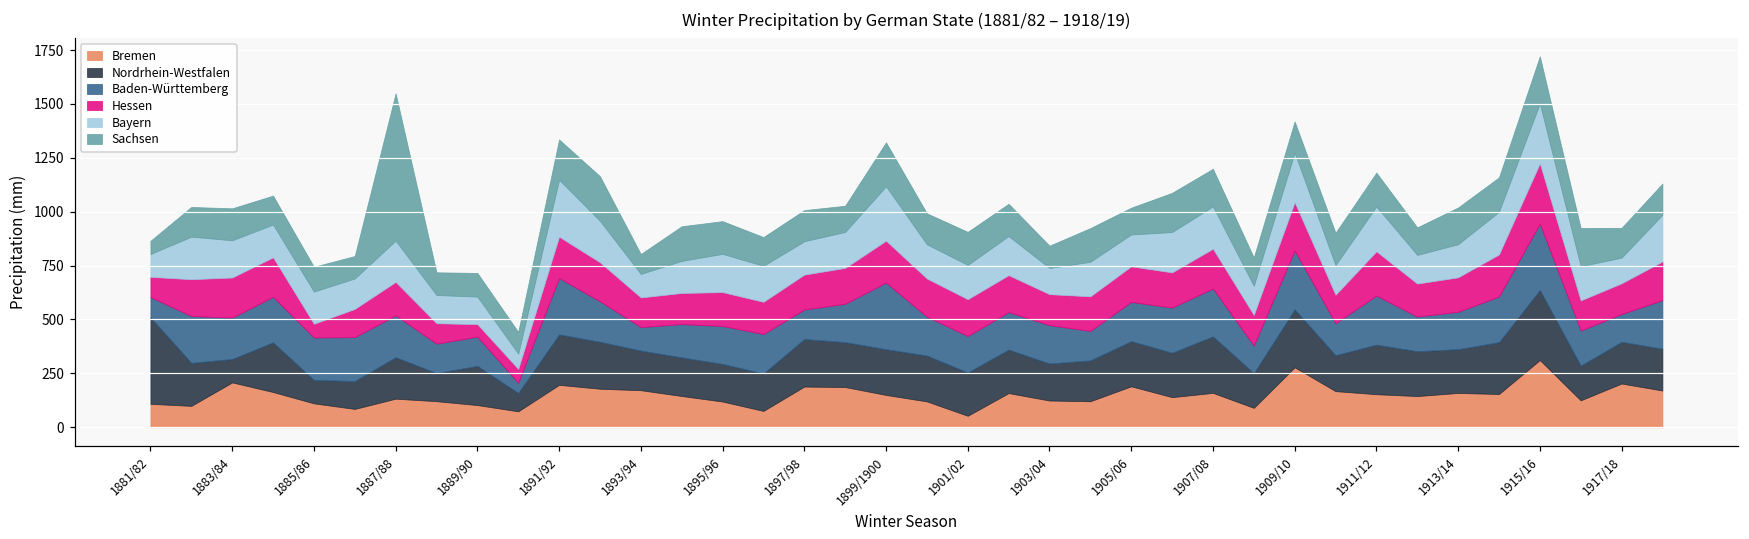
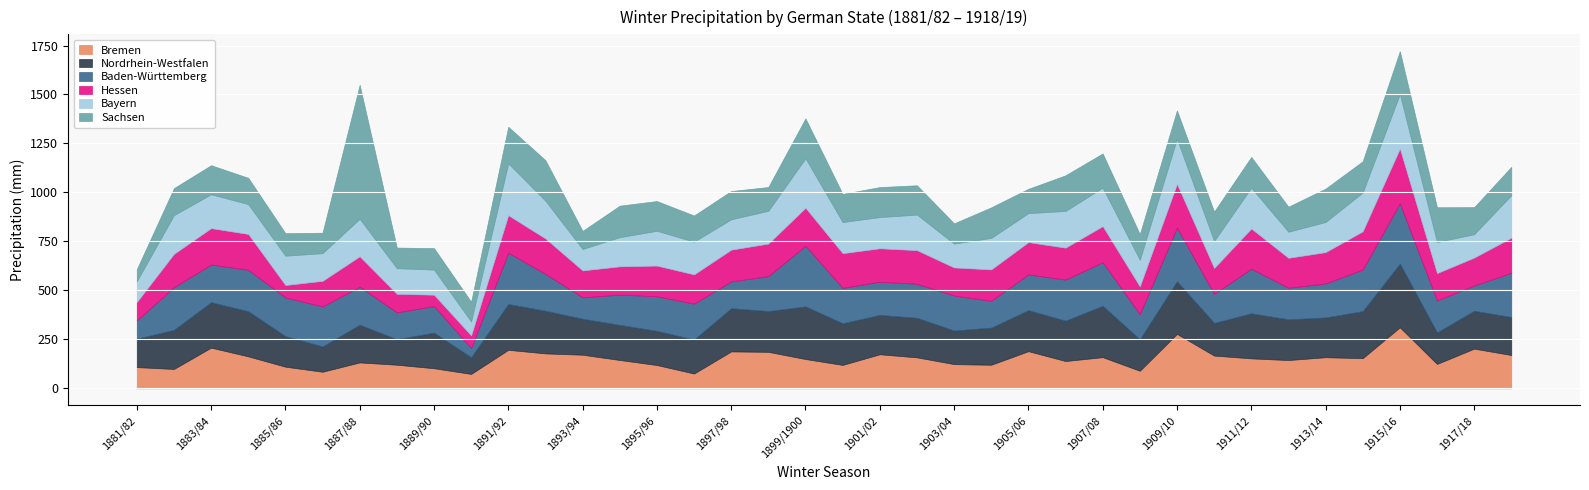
Nordrhein-Westfalen, 1881/82: 400 -> 140
Nordrhein-Westfalen, 1883/84: 110 -> 230
Nordrhein-Westfalen, 1885/86: 110 -> 160
Nordrhein-Westfalen, 1899/1900: 210 -> 270
Bremen, 1901/02: 50 -> 170
